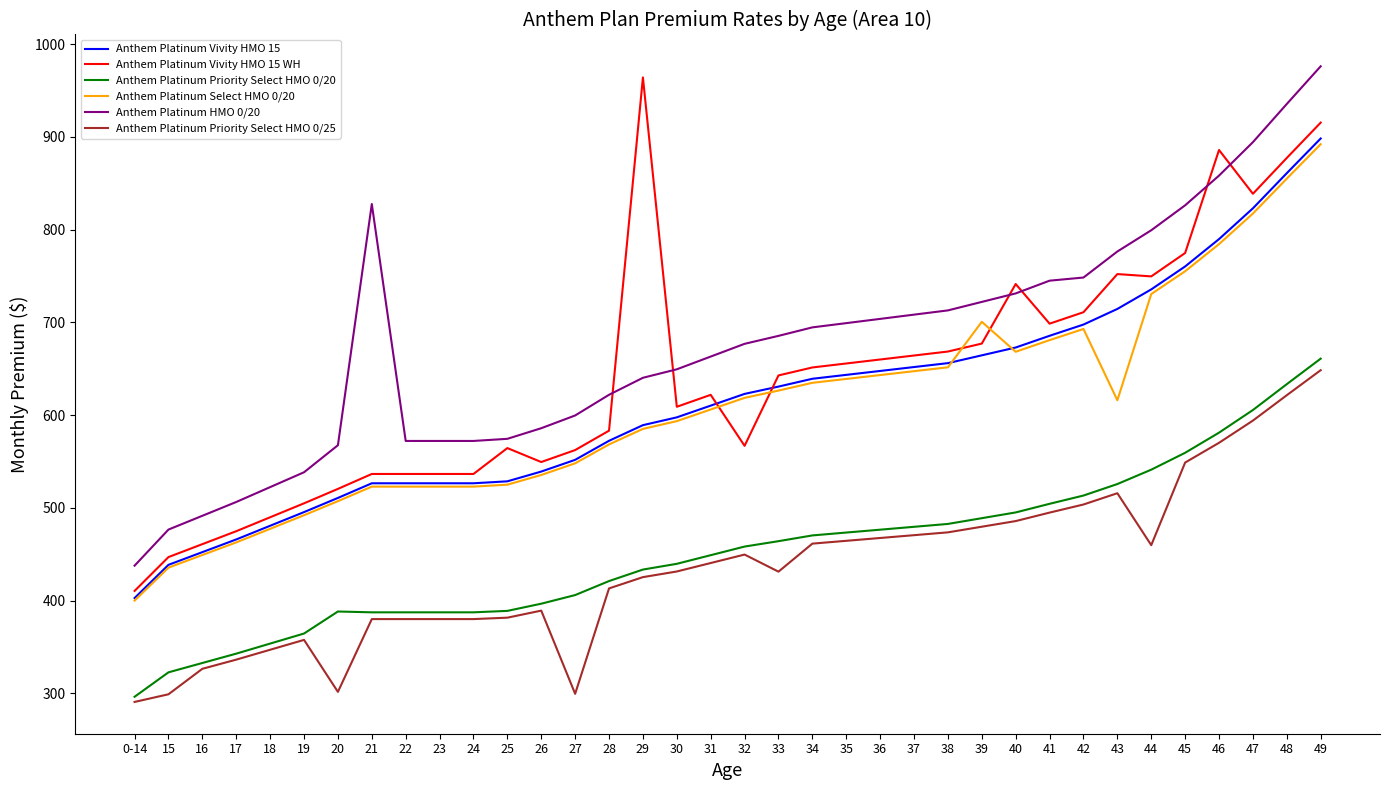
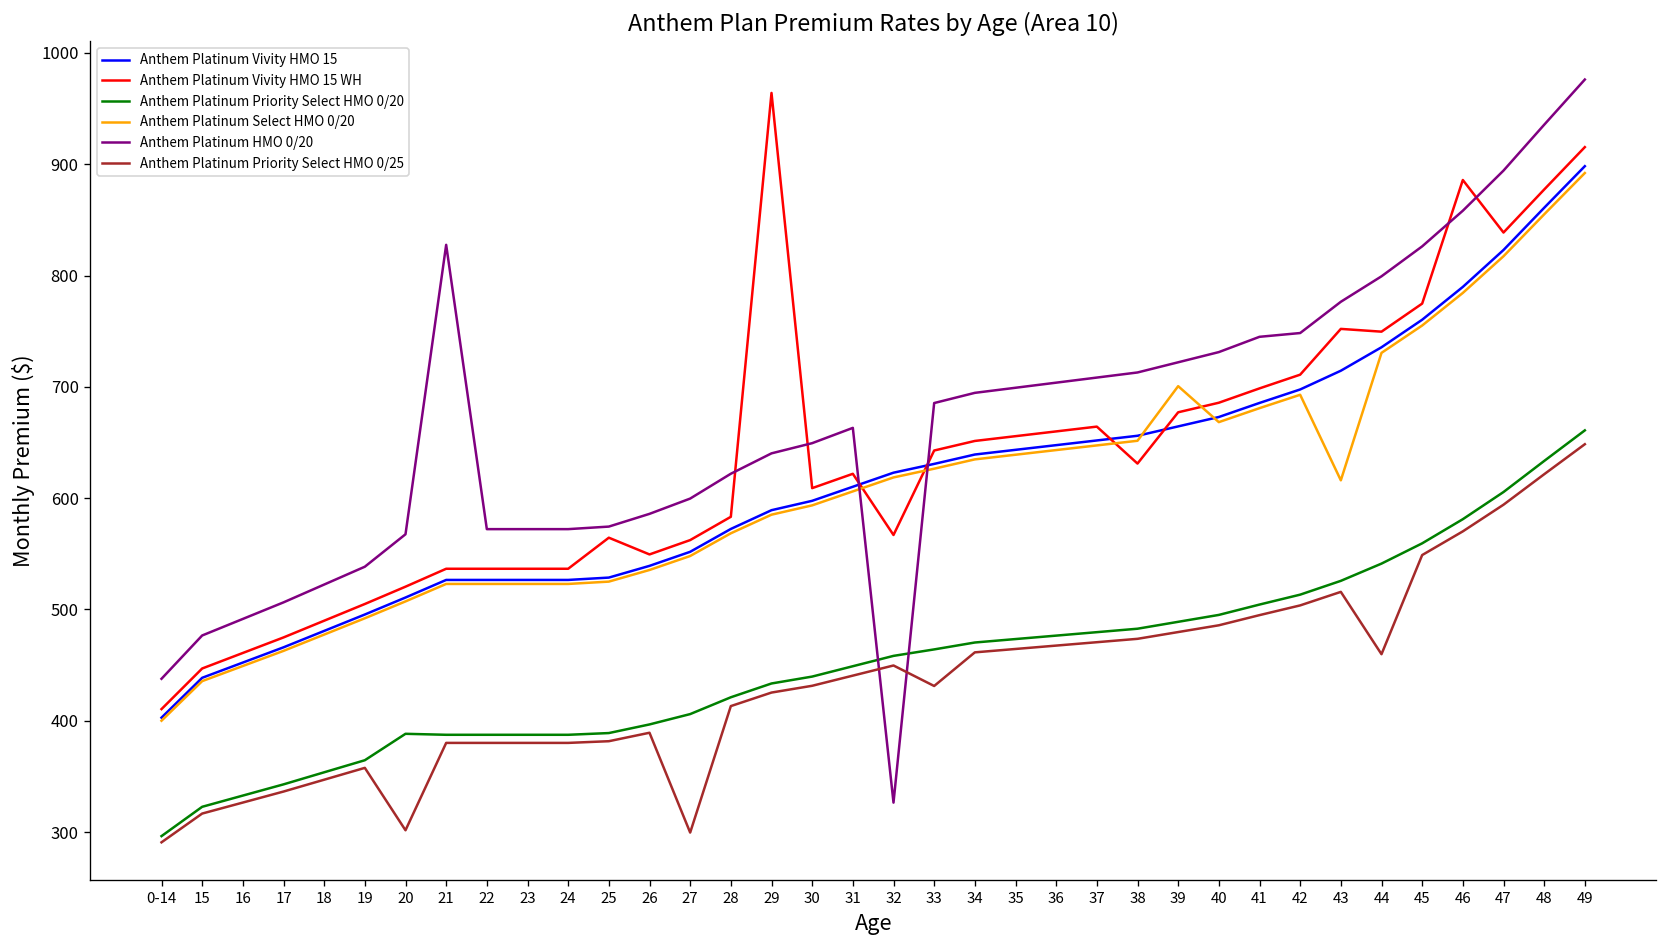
Anthem Platinum Priority Select HMO 0/25, 15: 300 -> 320
Anthem Platinum HMO 0/20, 32: 680 -> 330
Anthem Platinum Vivity HMO 15 WH, 38: 670 -> 630
Anthem Platinum Vivity HMO 15 WH, 40: 740 -> 690
